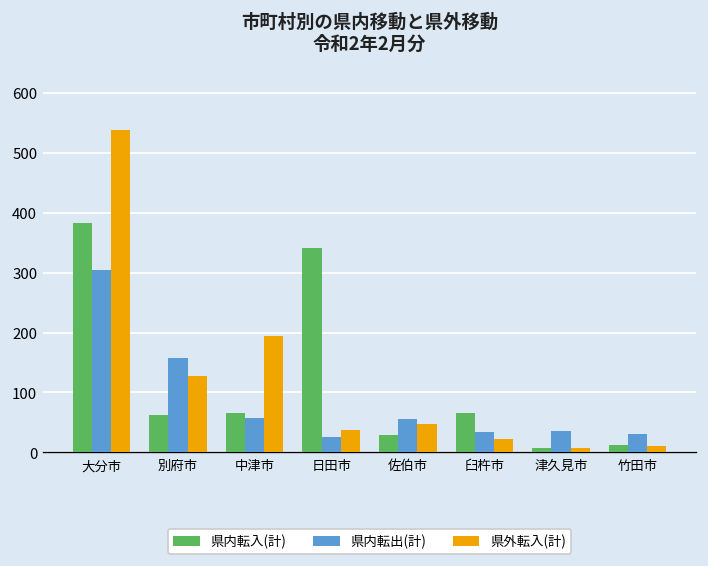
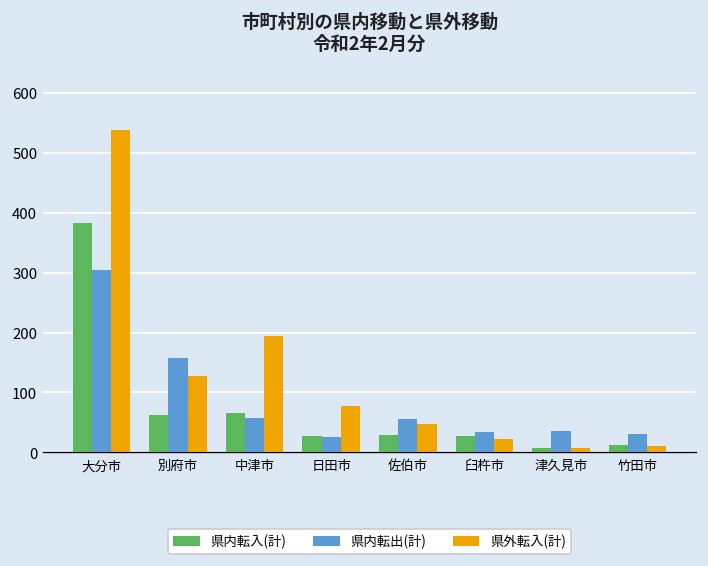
県内転入(計), 日田市: 340 -> 30
県外転入(計), 日田市: 40 -> 80
県内転入(計), 臼杵市: 70 -> 30
